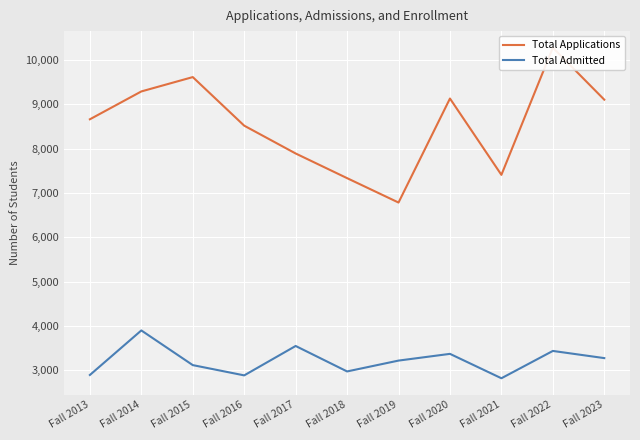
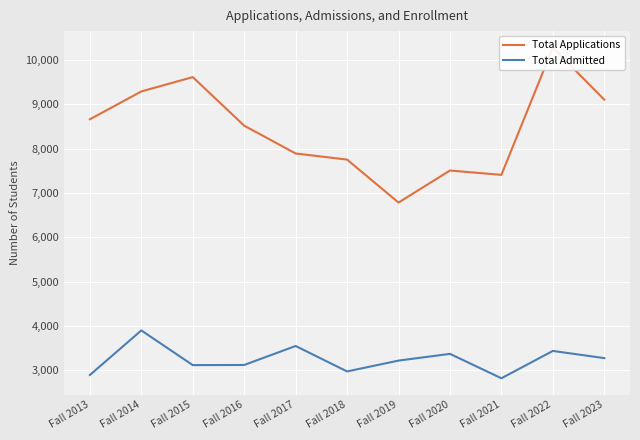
Total Admitted, Fall 2016: 2,900 -> 3,100
Total Applications, Fall 2018: 7,300 -> 7,800
Total Applications, Fall 2020: 9,100 -> 7,500
